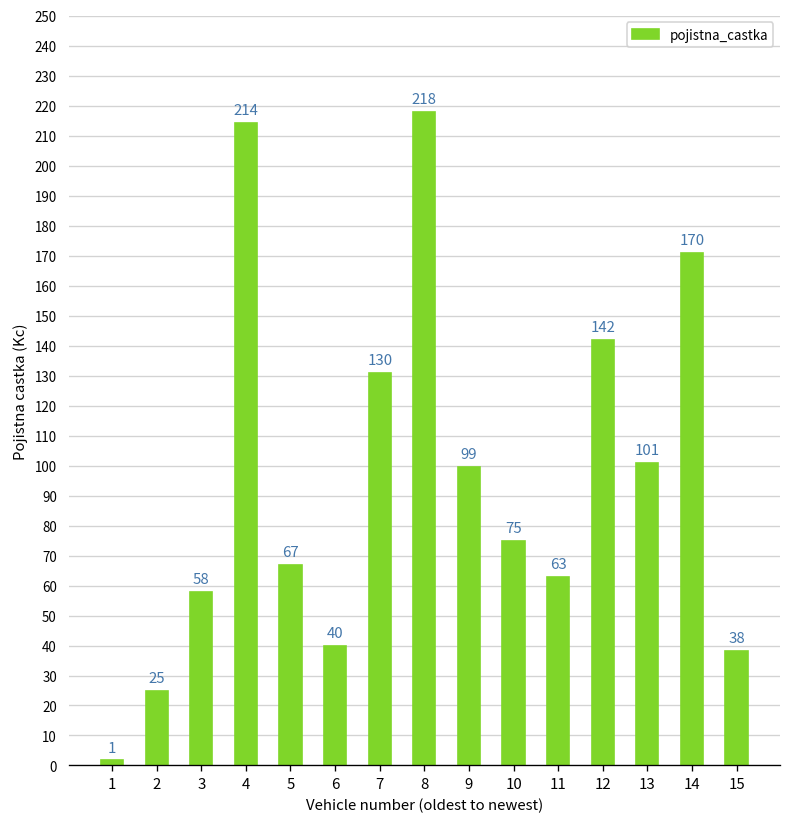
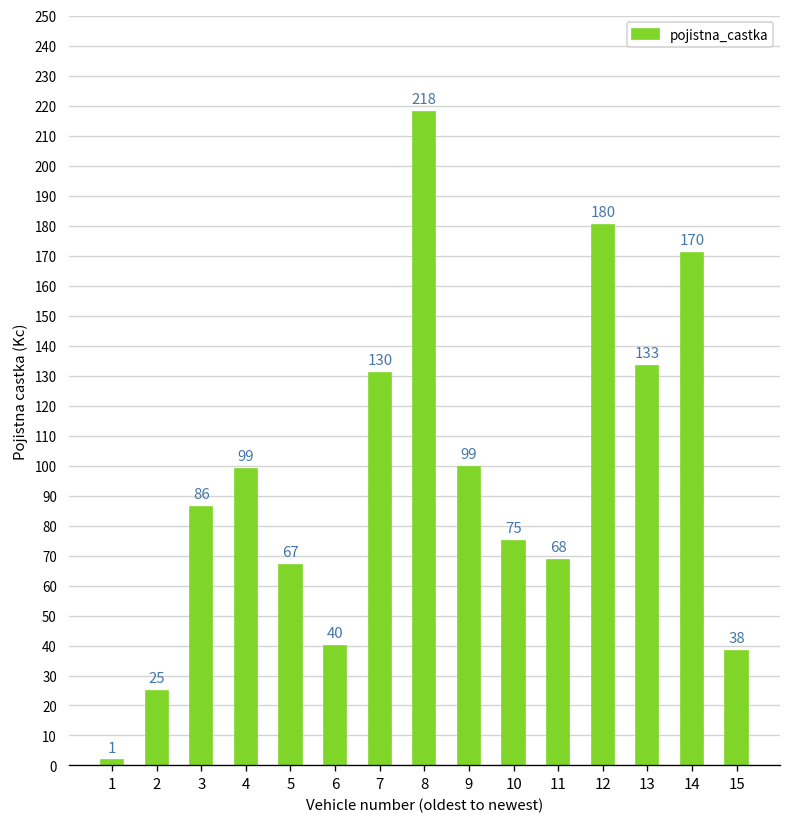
3: 58 -> 86
4: 214 -> 99
11: 63 -> 68
12: 142 -> 180
13: 101 -> 133
